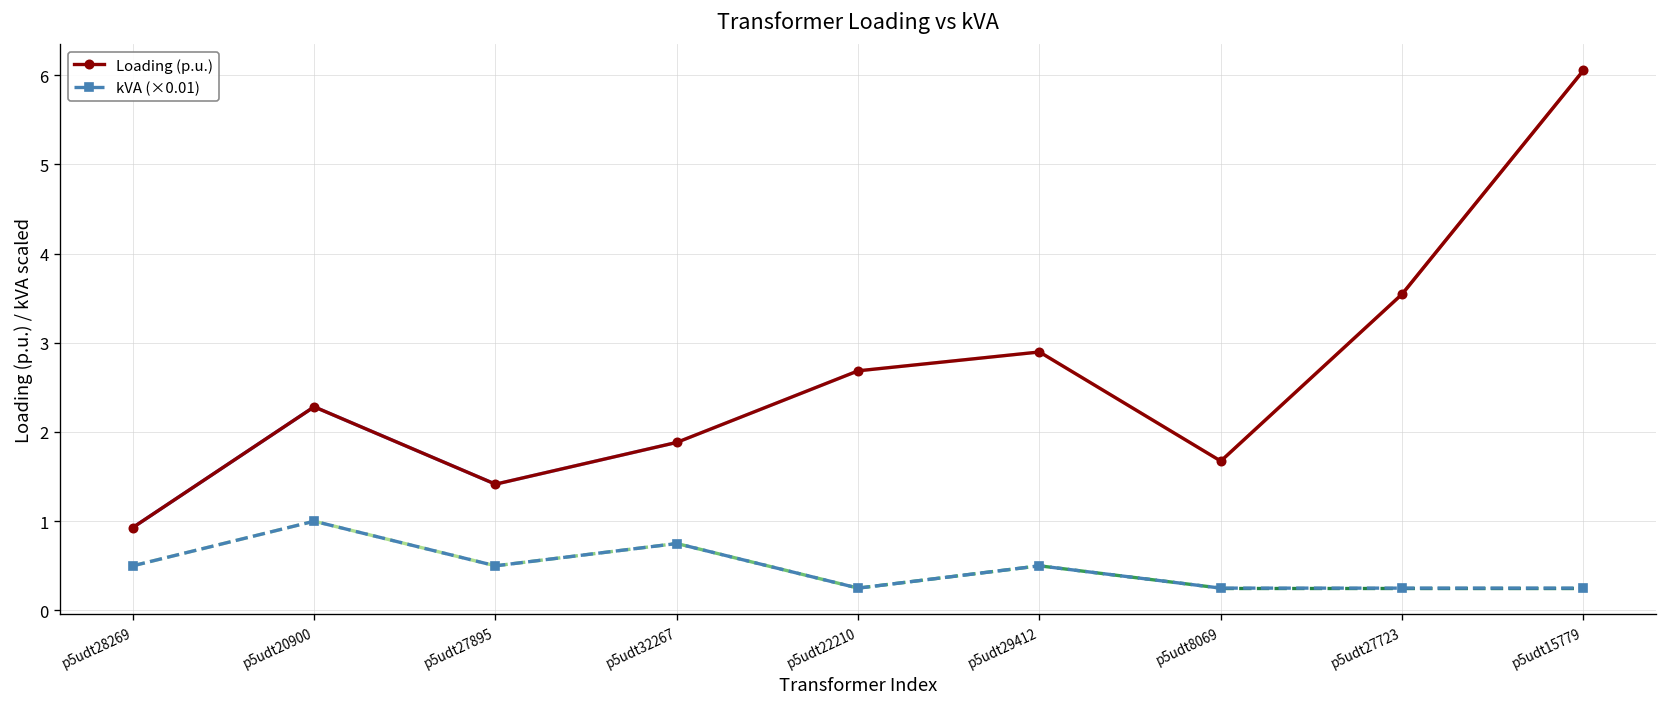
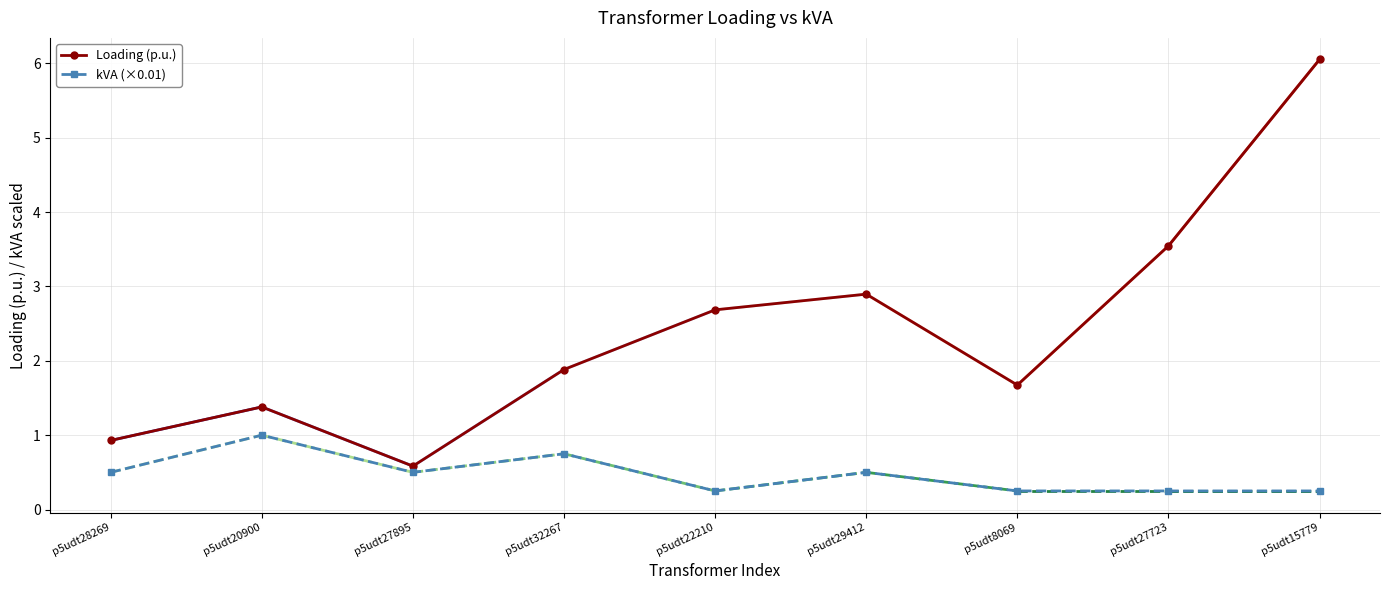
Loading (p.u.), p5udt20900: 2.3 -> 1.4
Loading (p.u.), p5udt27895: 1.4 -> 0.6
